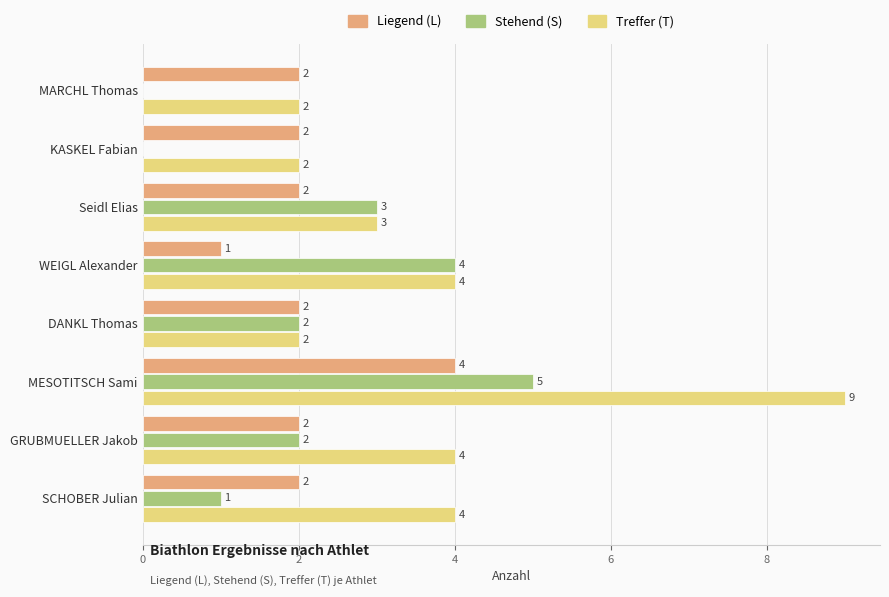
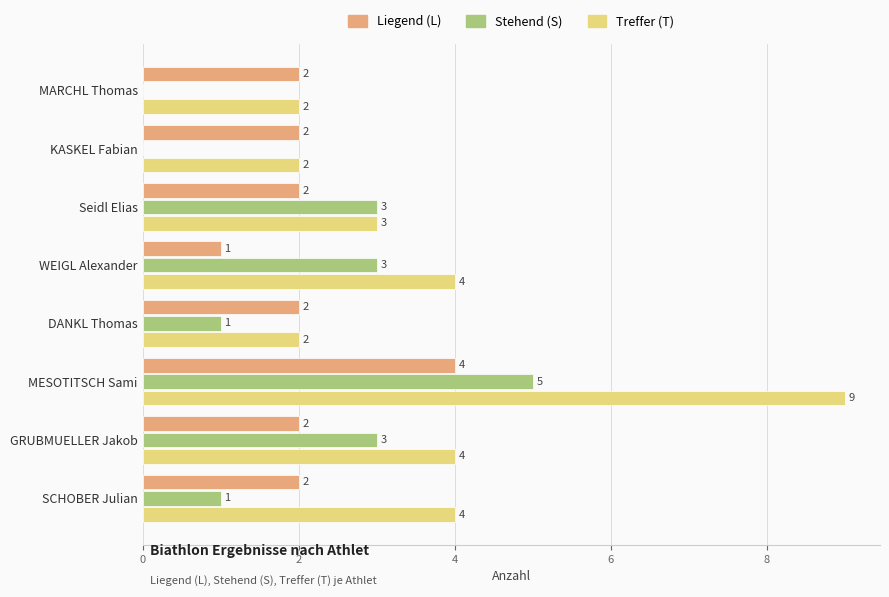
Stehend (S), WEIGL Alexander: 4 -> 3
Stehend (S), DANKL Thomas: 2 -> 1
Stehend (S), GRUBMUELLER Jakob: 2 -> 3
